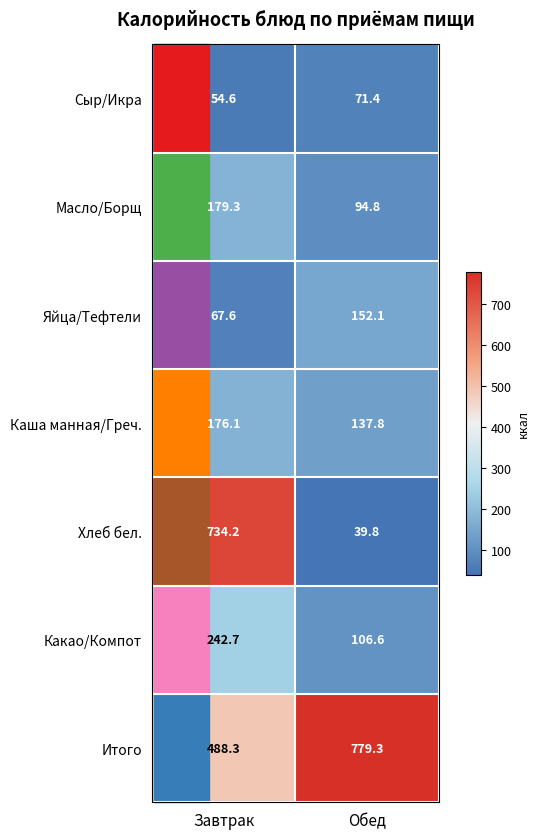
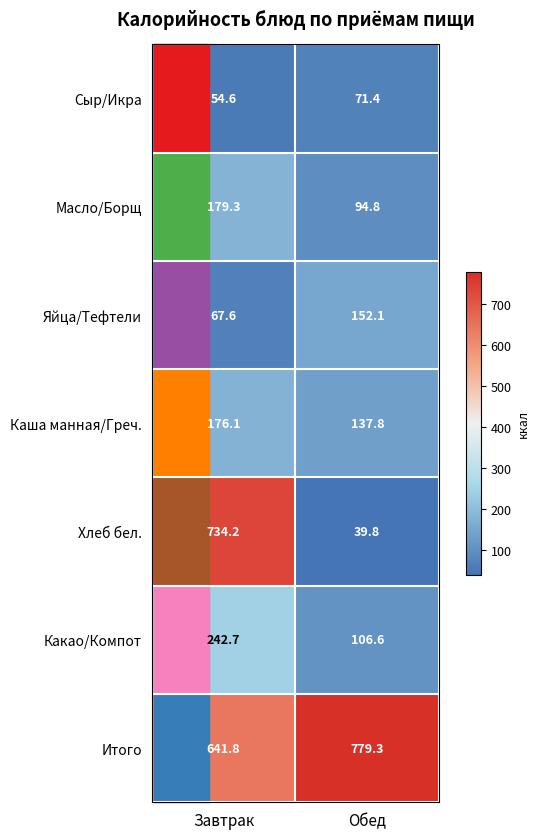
Итого, Завтрак: 488.3 -> 641.8
